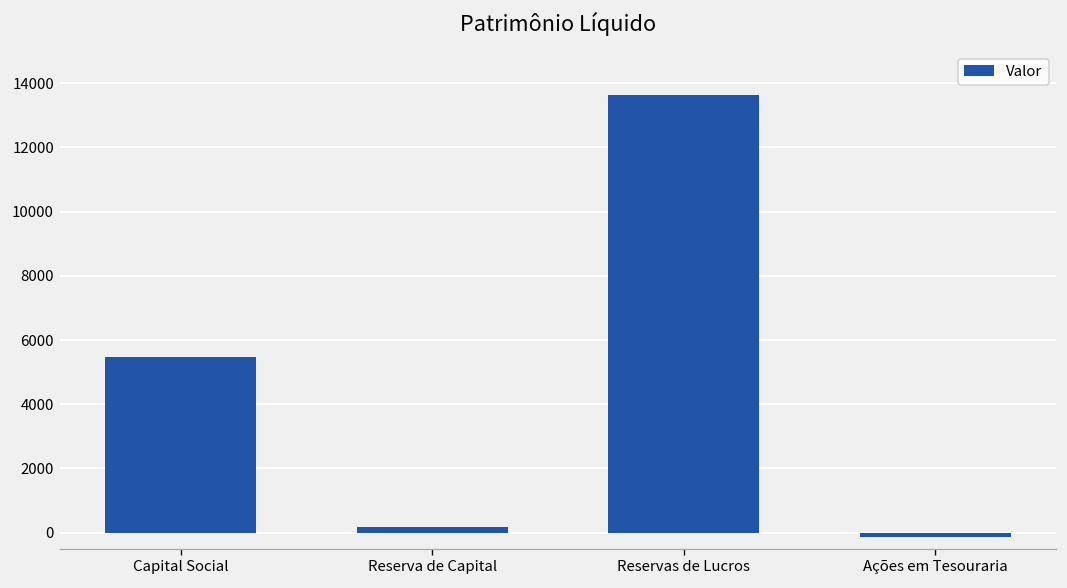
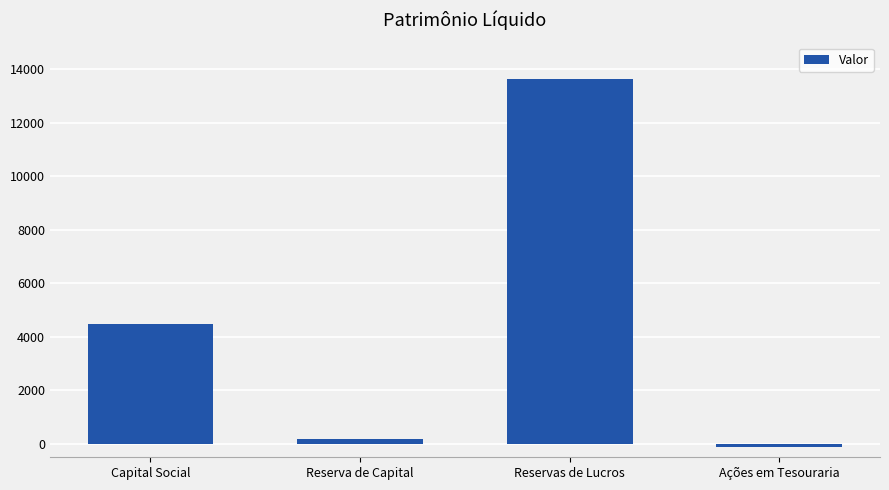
Capital Social: 5500 -> 4500
